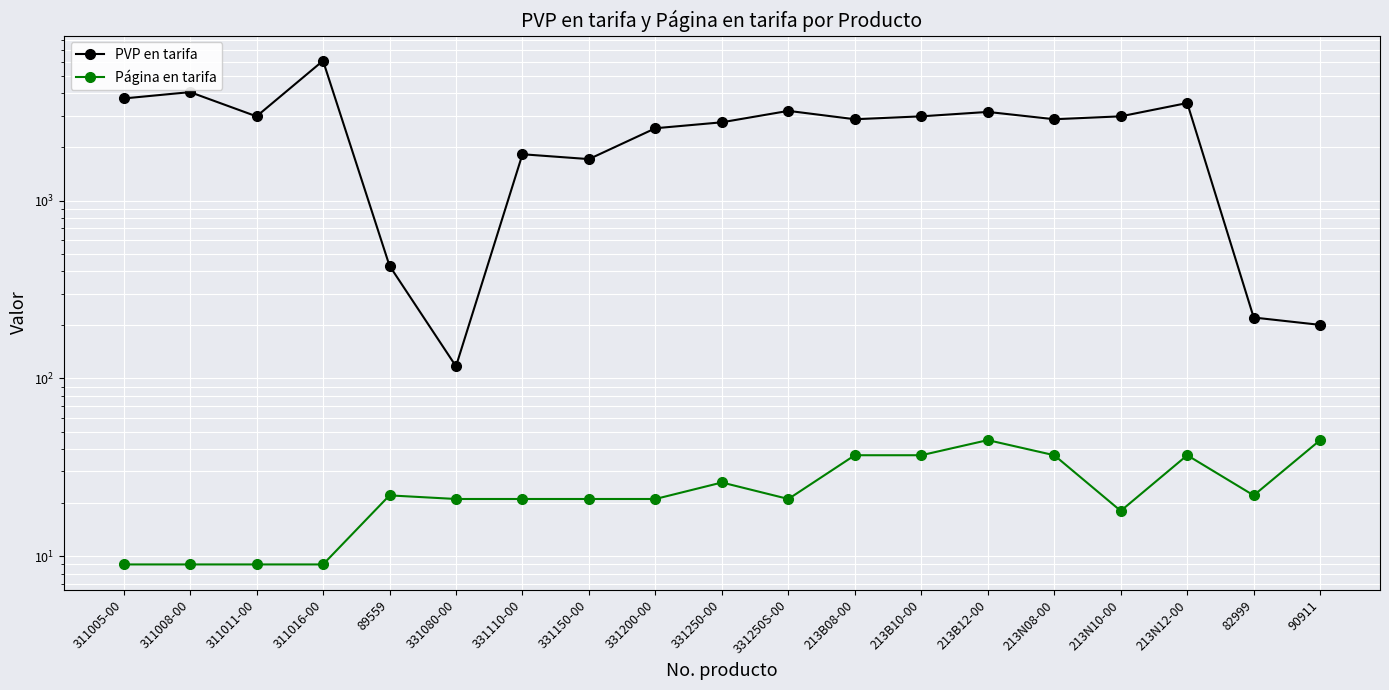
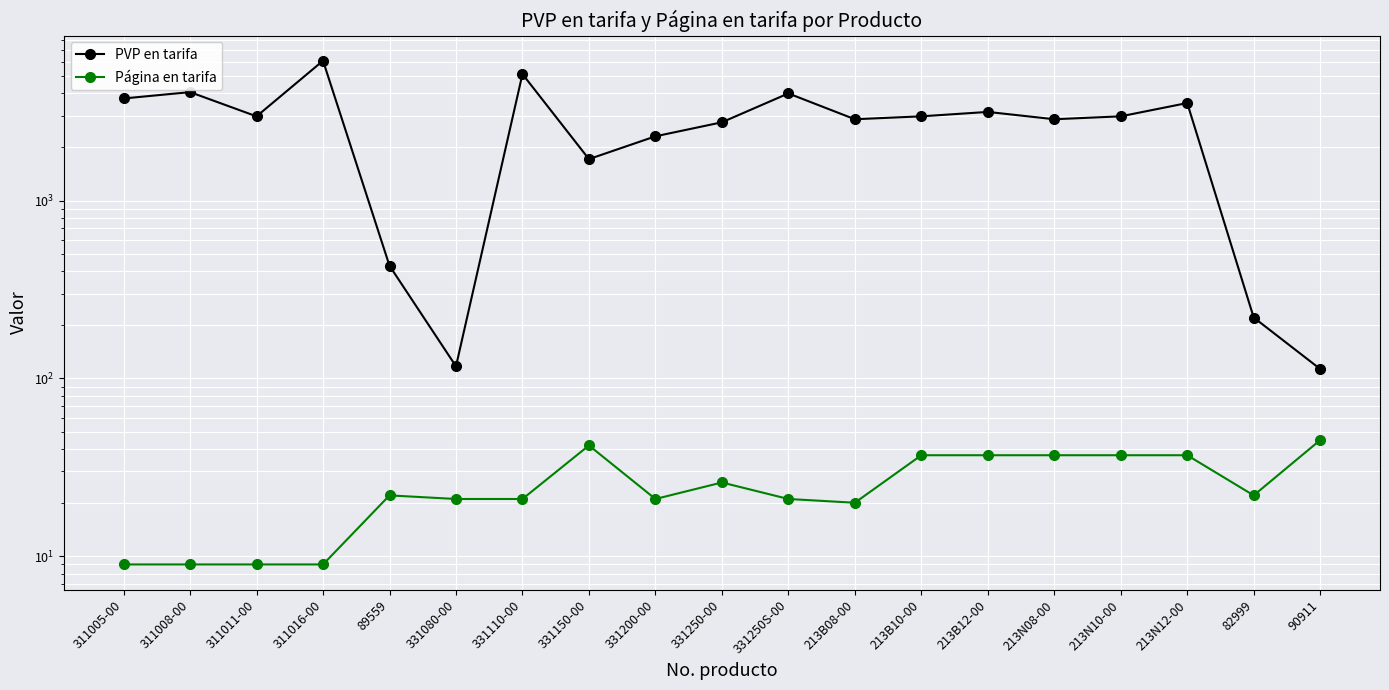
PVP en tarifa, 331110-00: 1800 -> 5100
Página en tarifa, 331150-00: 21 -> 42
PVP en tarifa, 331200-00: 2600 -> 2300
PVP en tarifa, 331250S-00: 3200 -> 4000
Página en tarifa, 213B08-00: 37 -> 20
Página en tarifa, 213B12-00: 45 -> 37
Página en tarifa, 213N10-00: 18 -> 37
PVP en tarifa, 90911: 200 -> 110
